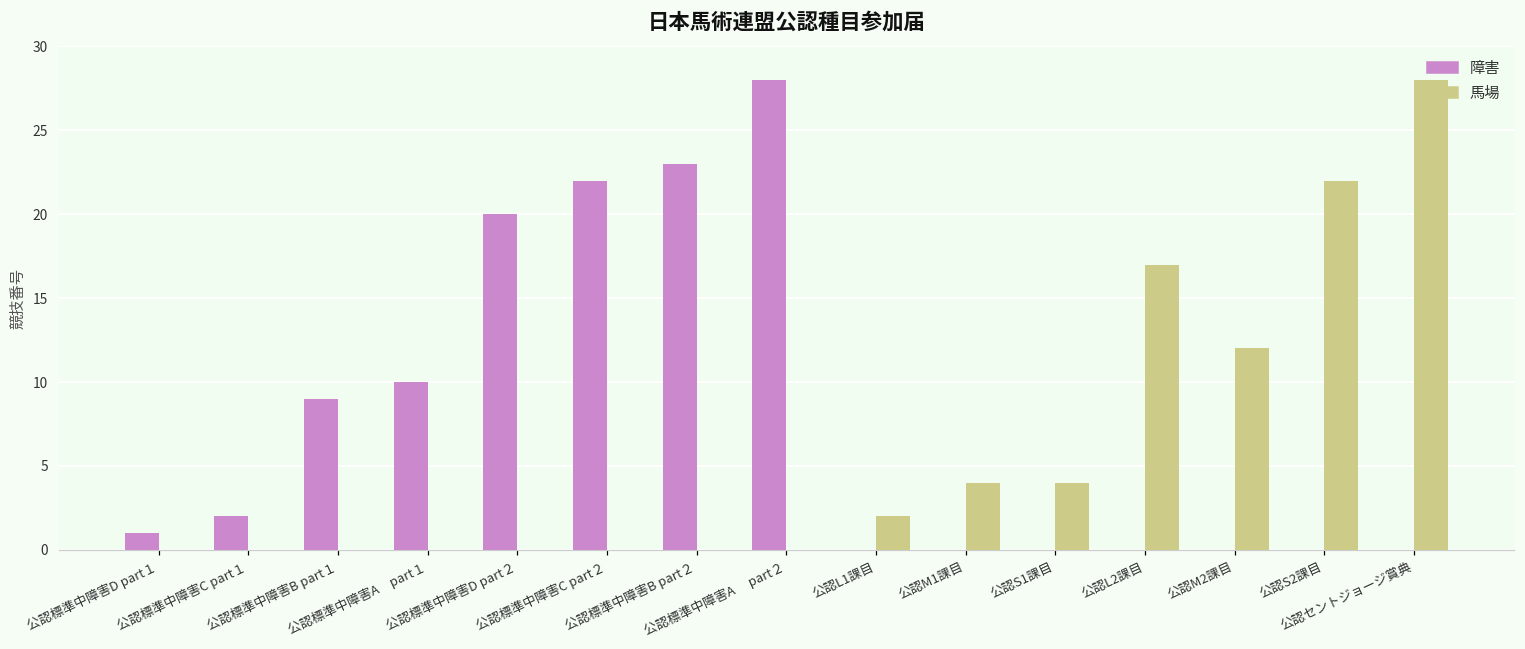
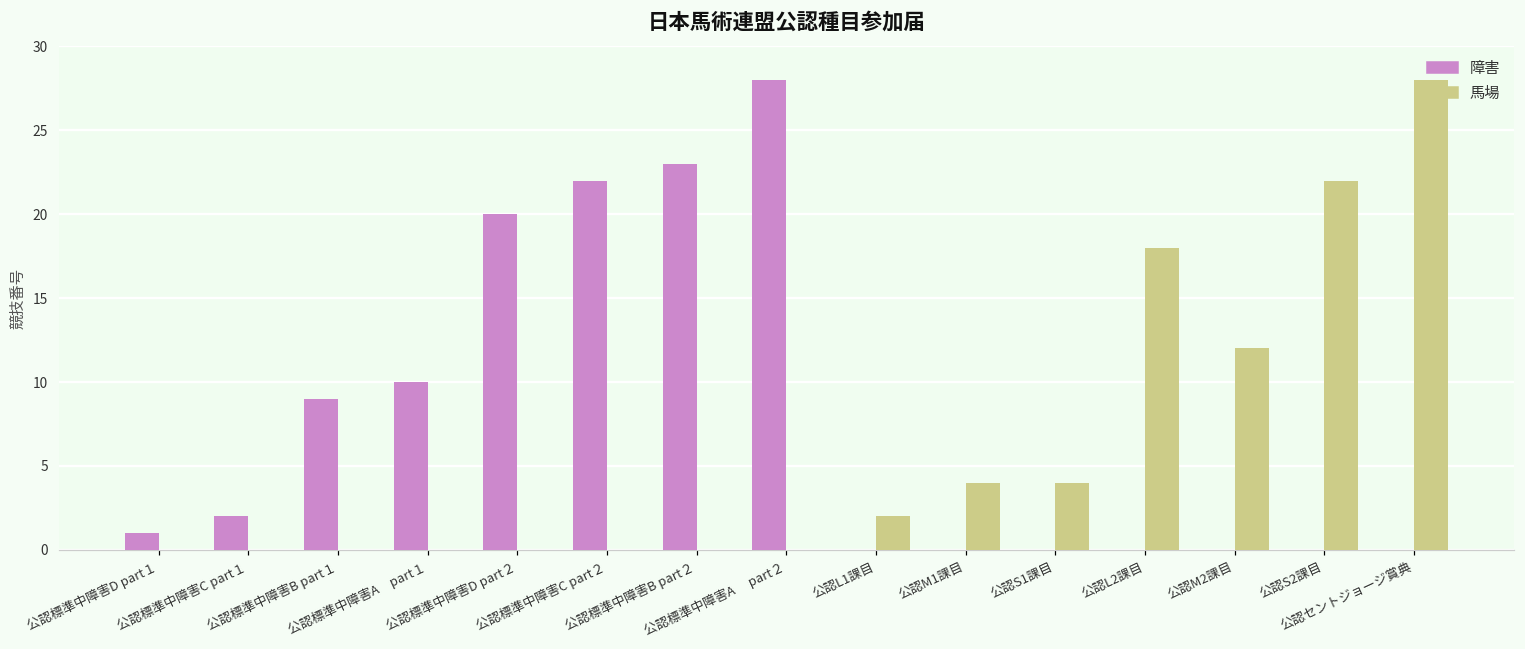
馬場, 公認L2課目: 17 -> 18
